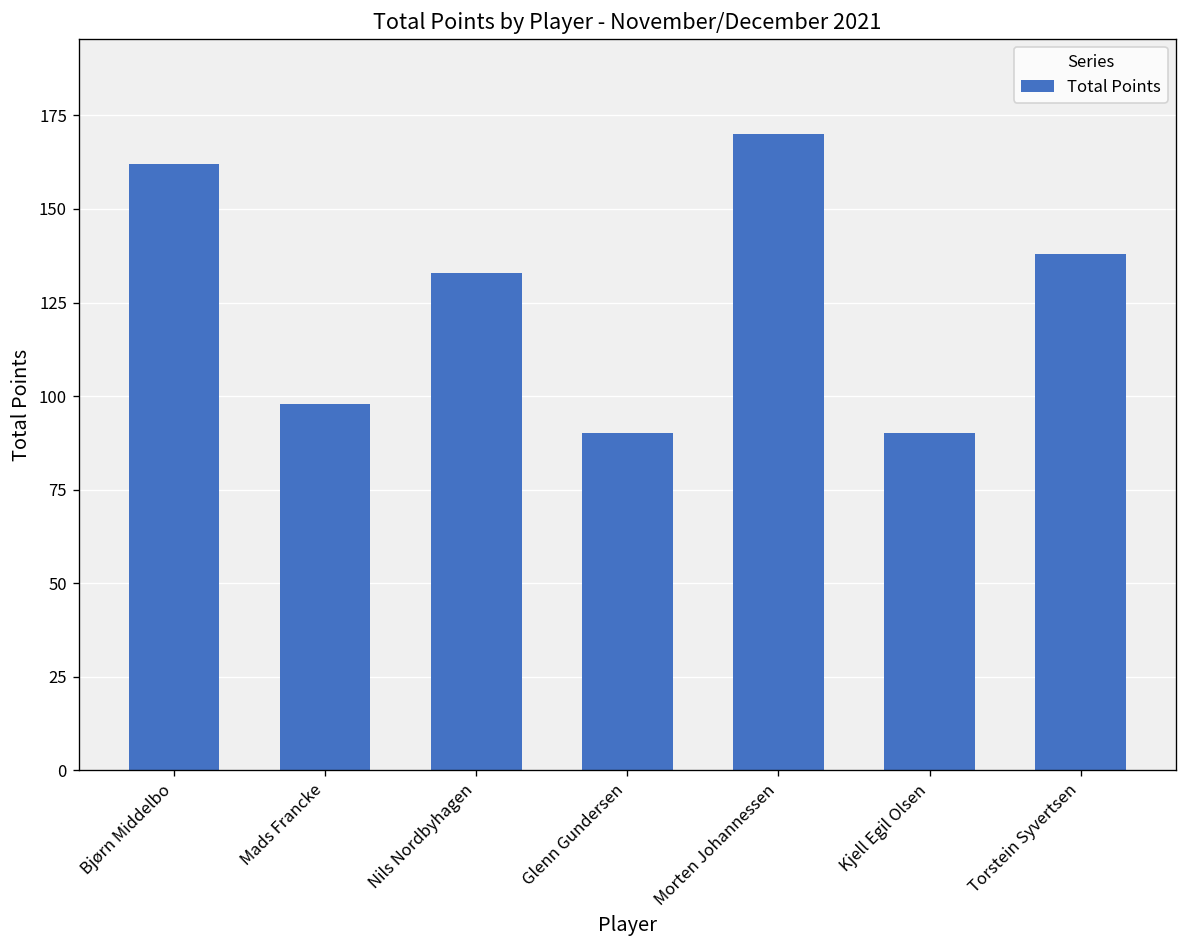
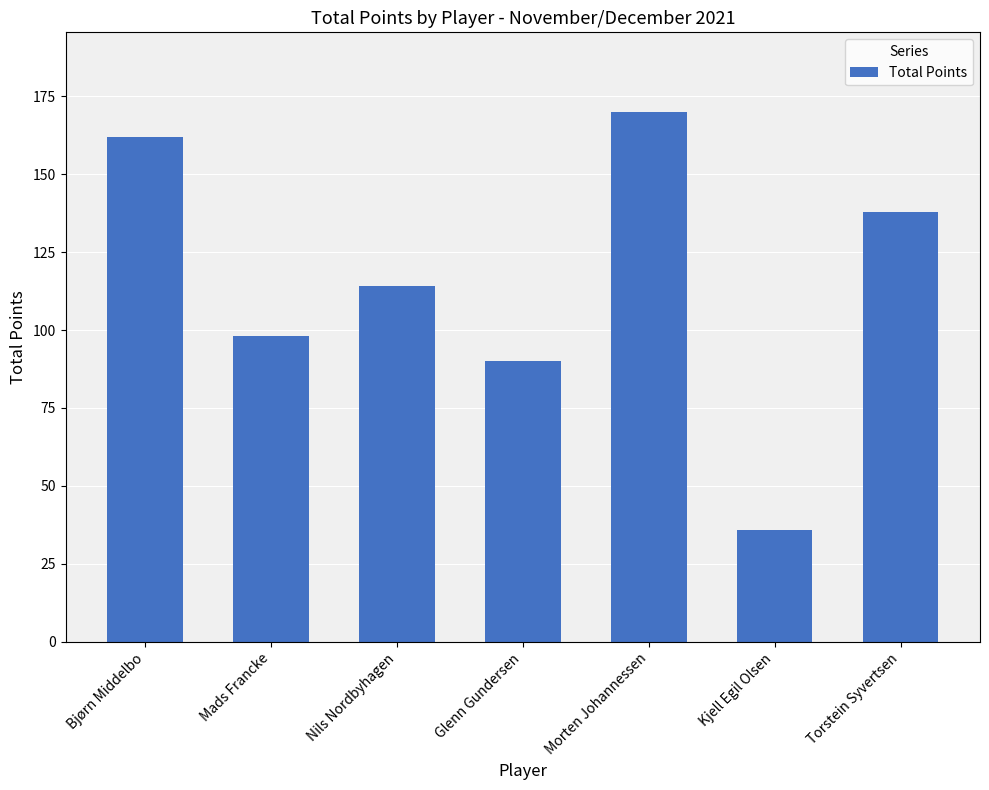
Nils Nordbyhagen: 133 -> 114
Kjell Egil Olsen: 90 -> 36
